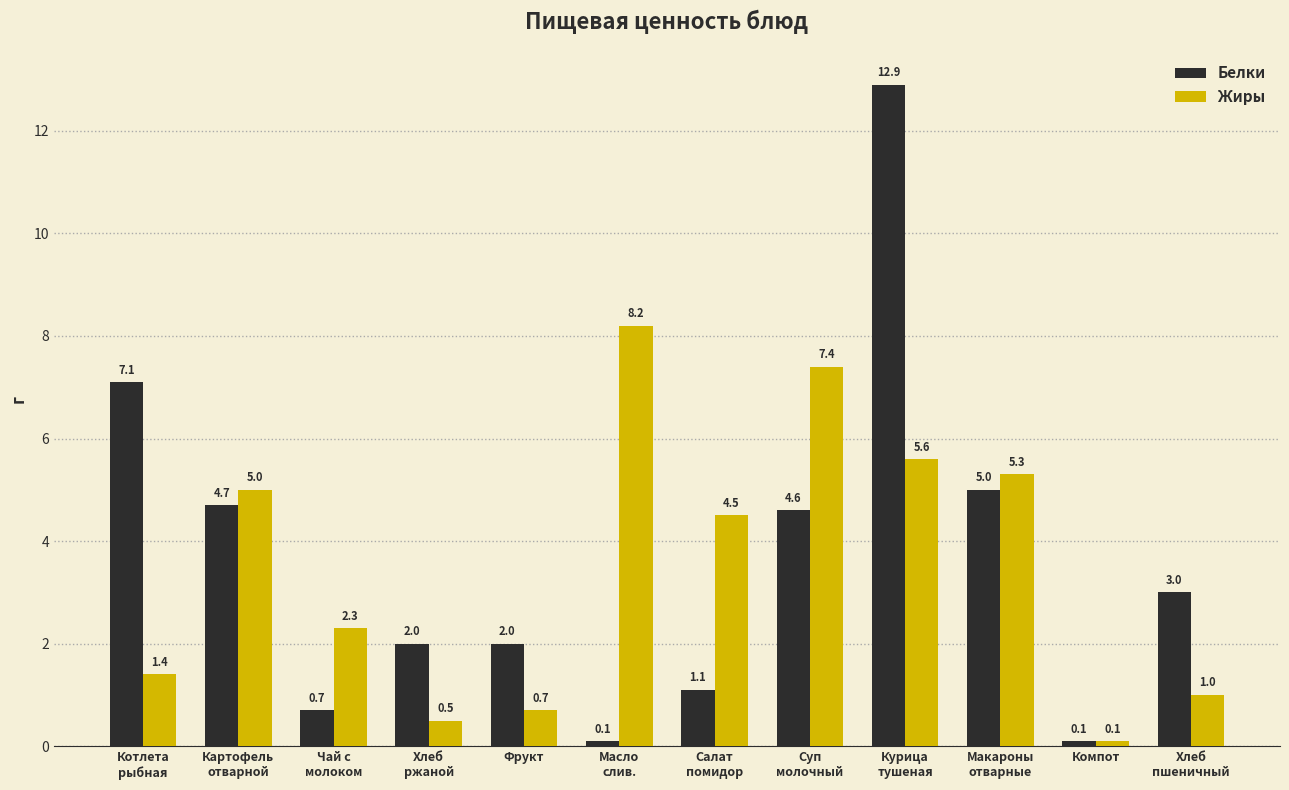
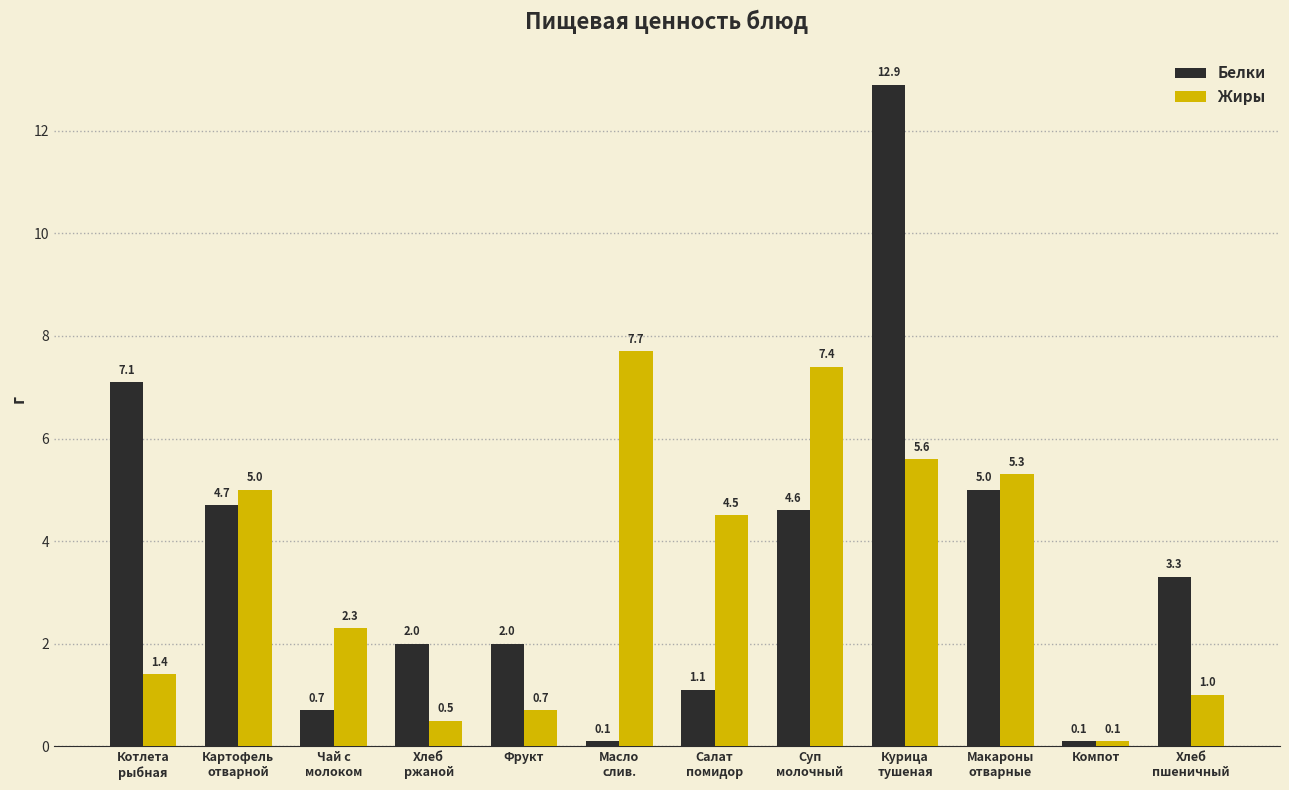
Жиры, Масло слив.: 8.2 -> 7.7
Белки, Хлеб пшеничный: 3.0 -> 3.3
